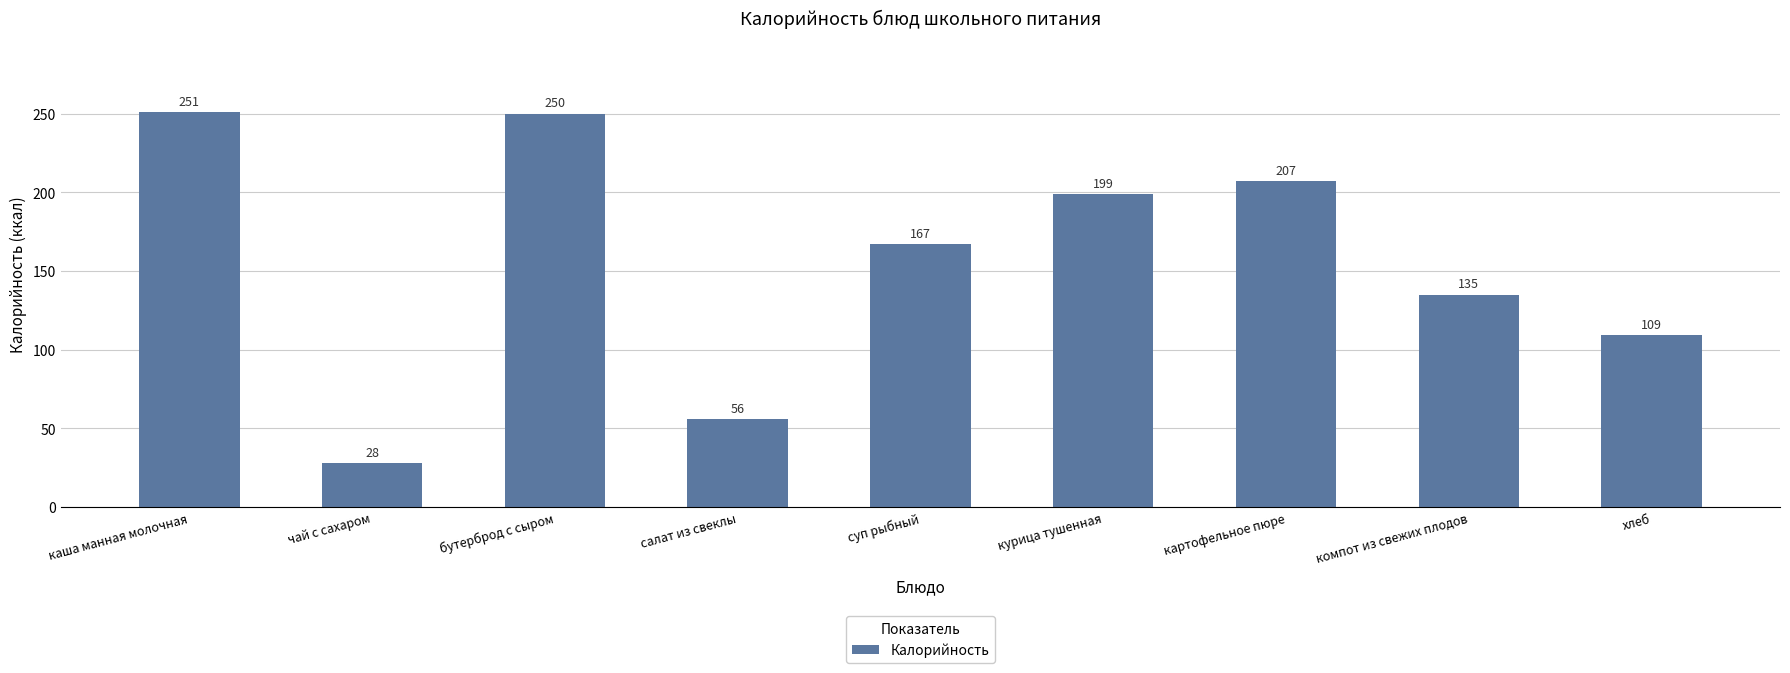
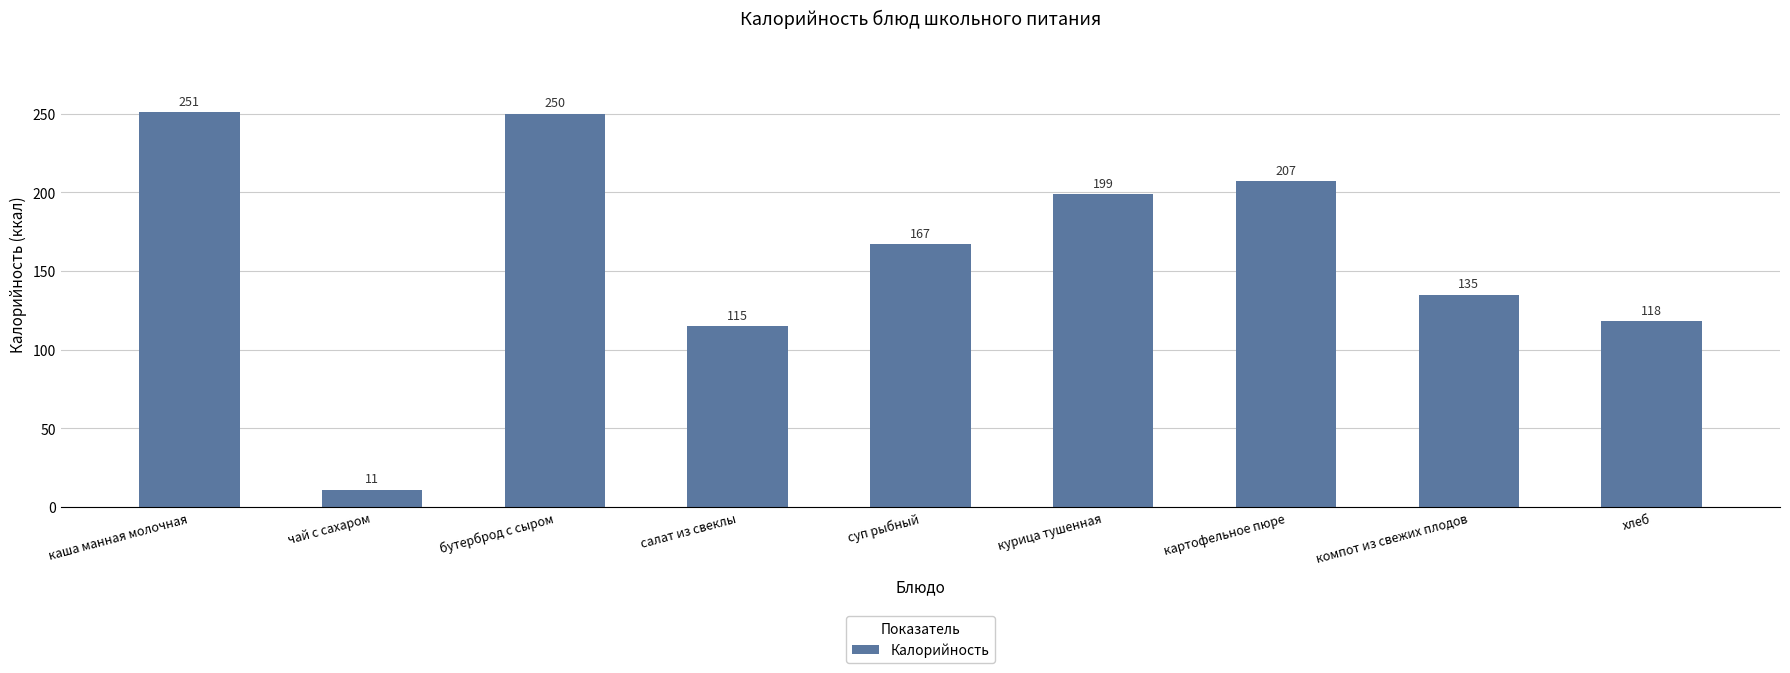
чай с сахаром: 28 -> 11
салат из свеклы: 56 -> 115
хлеб: 109 -> 118
